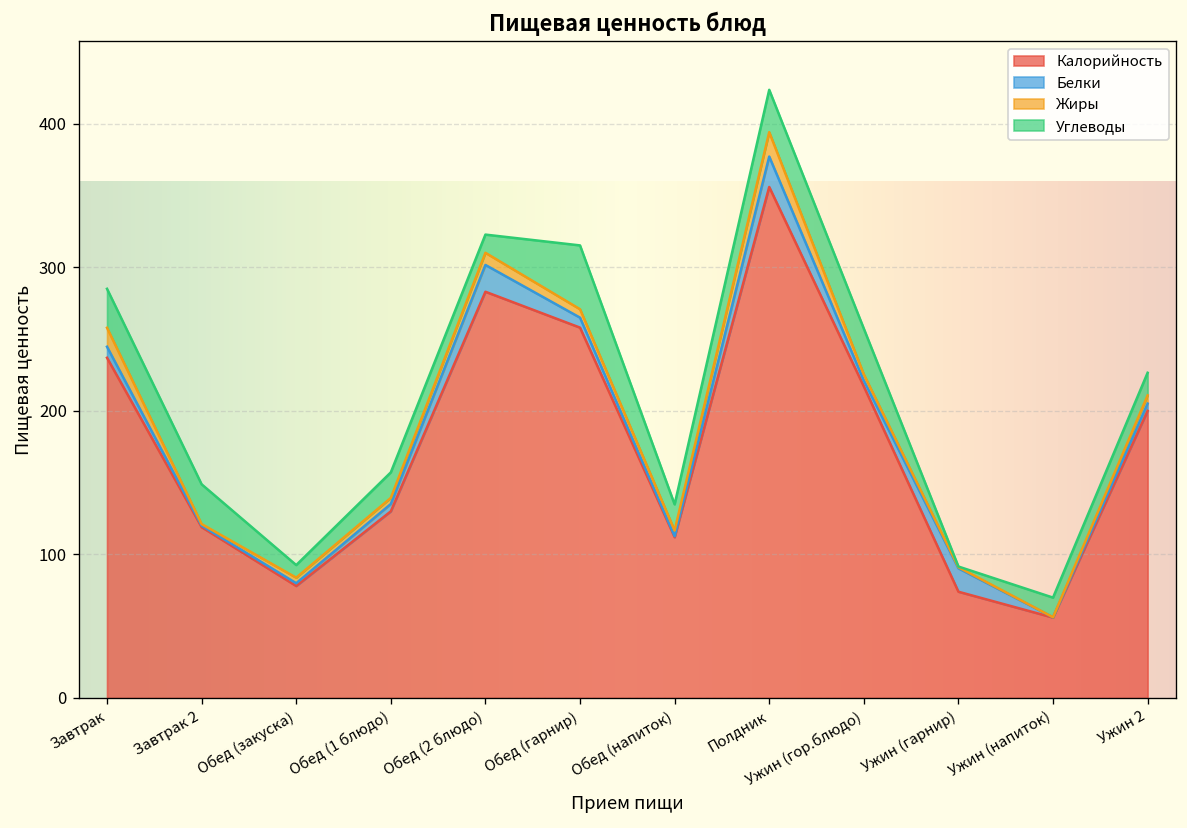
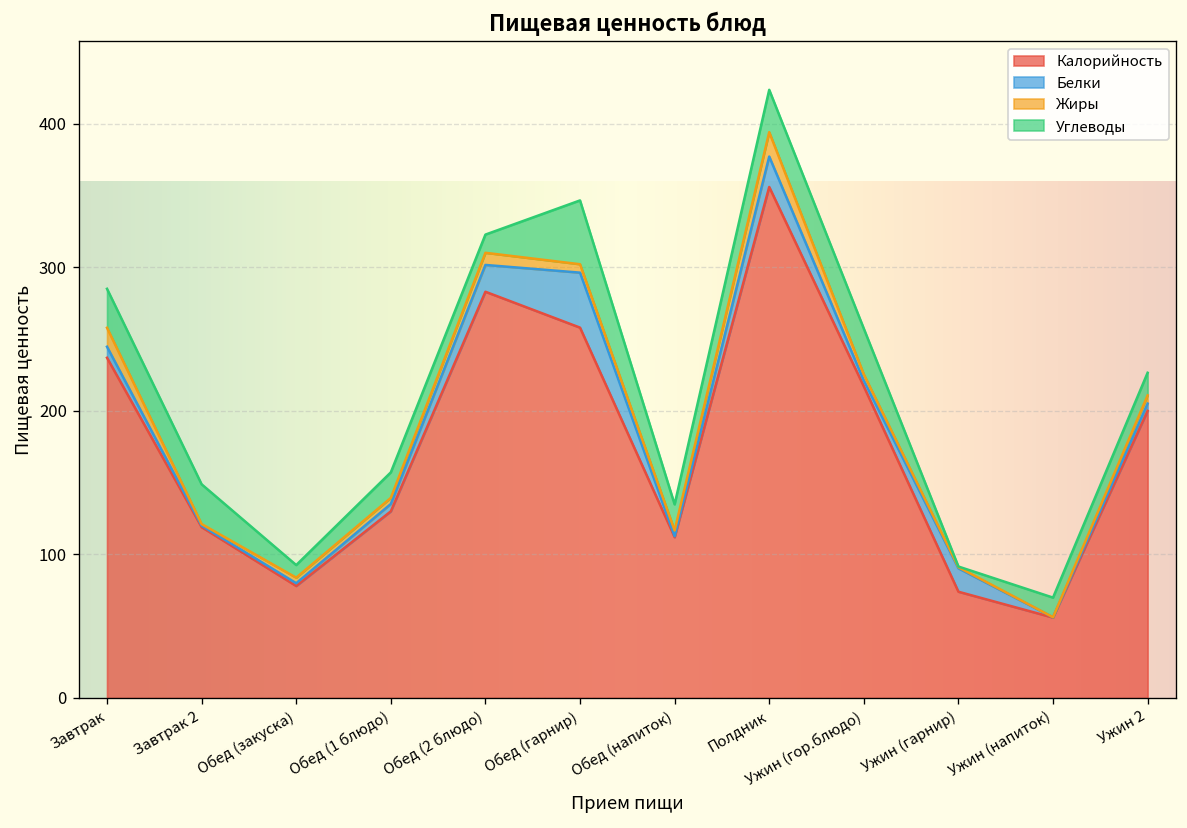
Белки, Обед (гарнир): 7 -> 38
